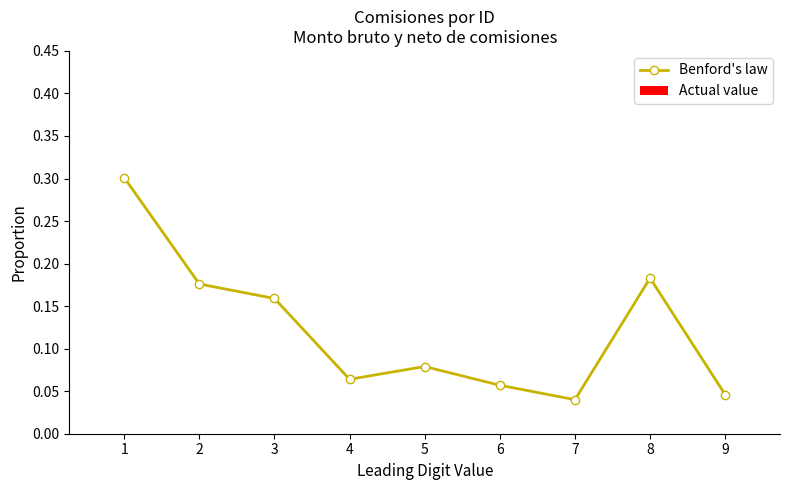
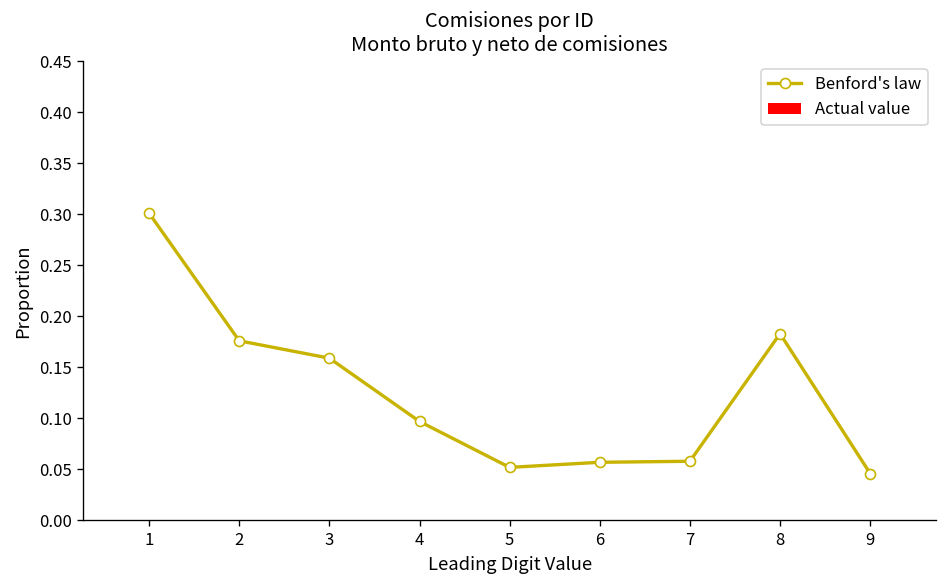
Benford's law, 4: 0.06 -> 0.10
Benford's law, 5: 0.08 -> 0.05
Benford's law, 7: 0.04 -> 0.06
